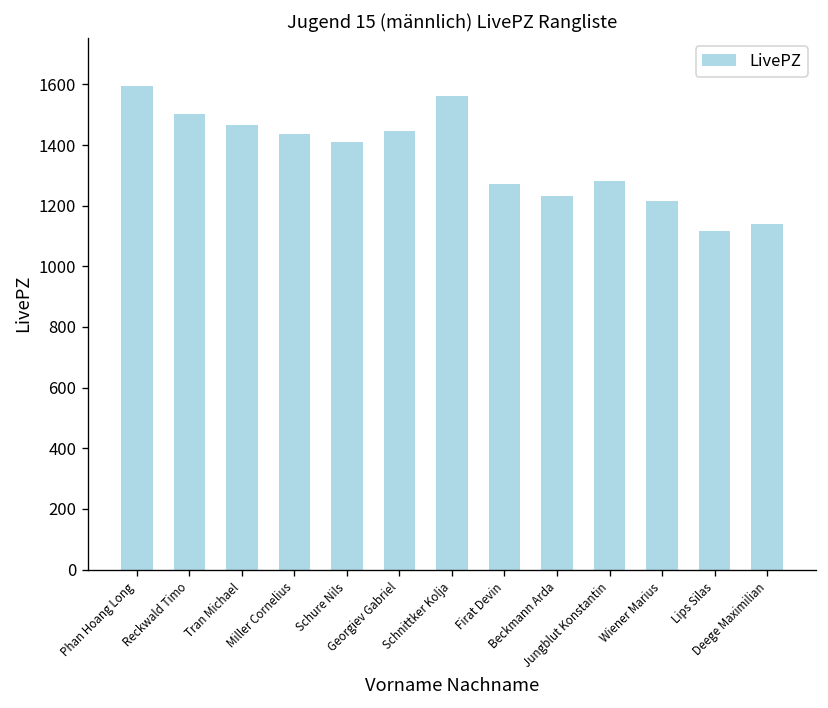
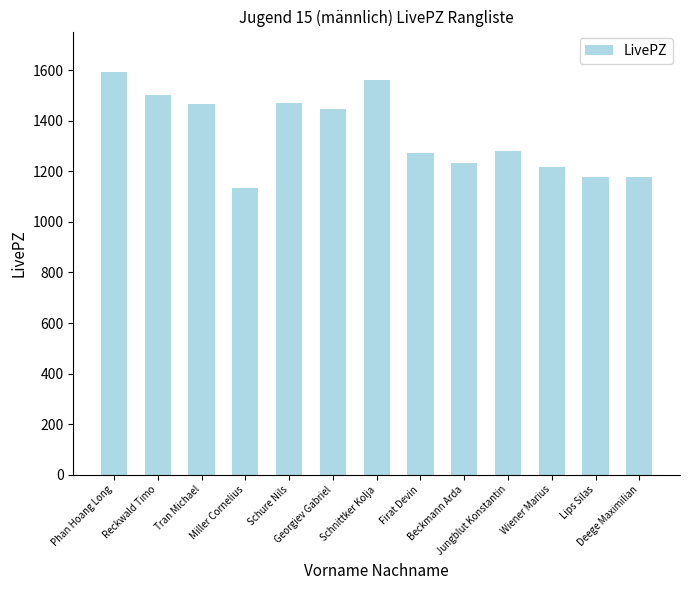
Miller Cornelius: 1440 -> 1130
Schure Nils: 1410 -> 1470
Lips Silas: 1120 -> 1180
Deege Maximilian: 1140 -> 1180
